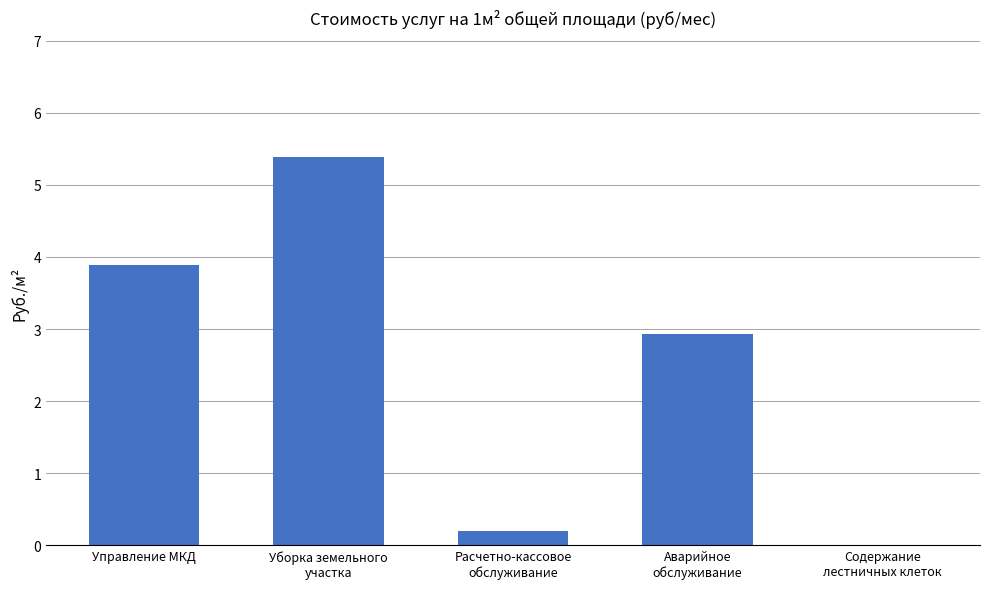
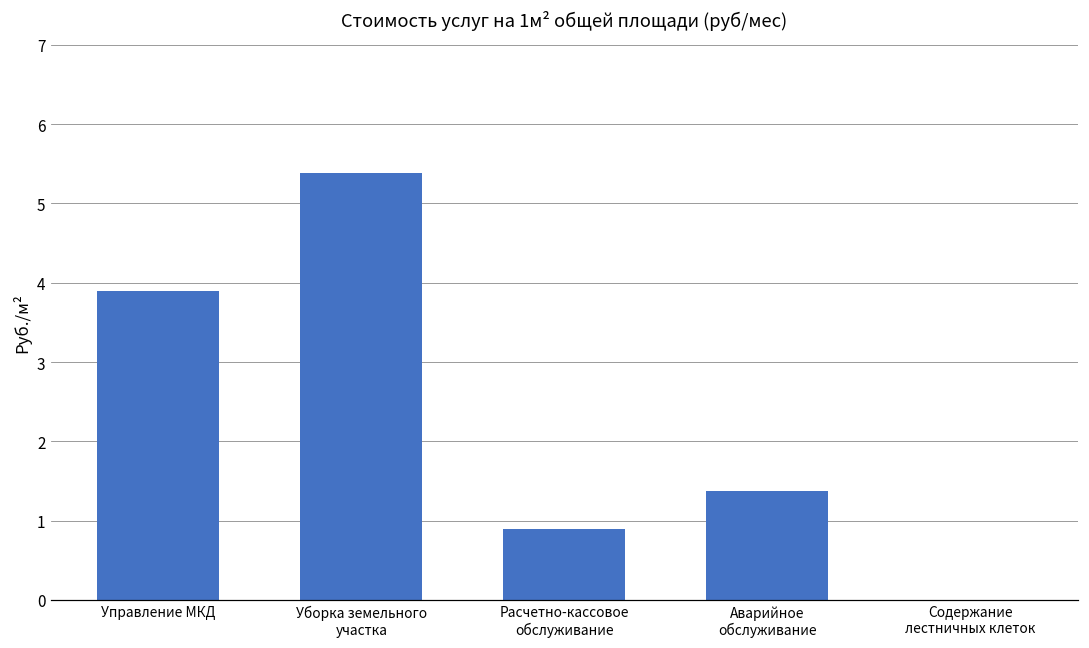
Расчетно-кассовое обслуживание: 0.2 -> 0.9
Аварийное обслуживание: 2.9 -> 1.4
